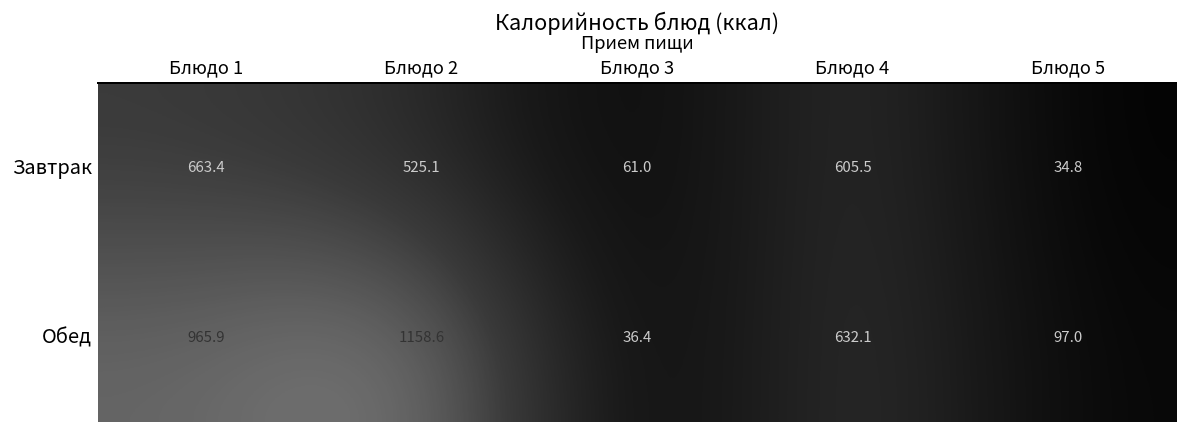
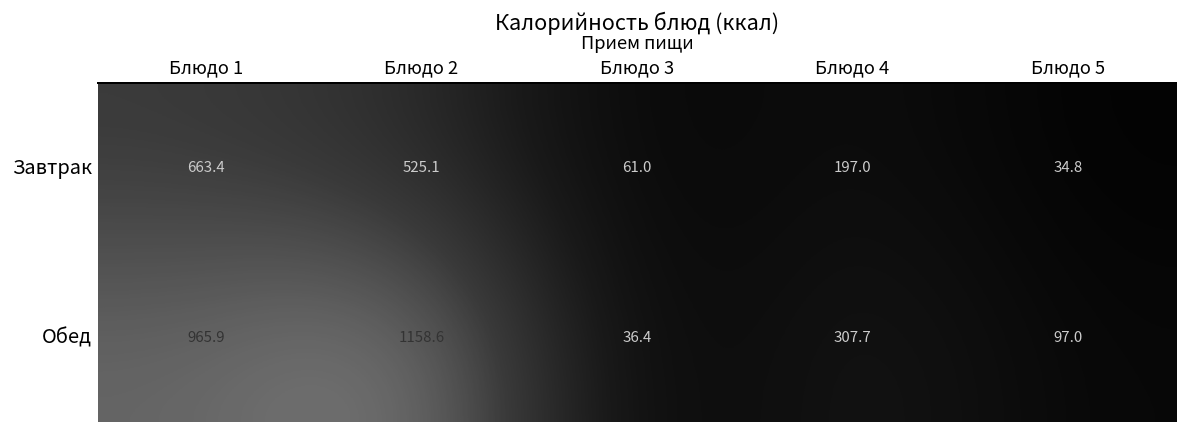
Завтрак, Блюдо 4: 605.5 -> 197.0
Обед, Блюдо 4: 632.1 -> 307.7
